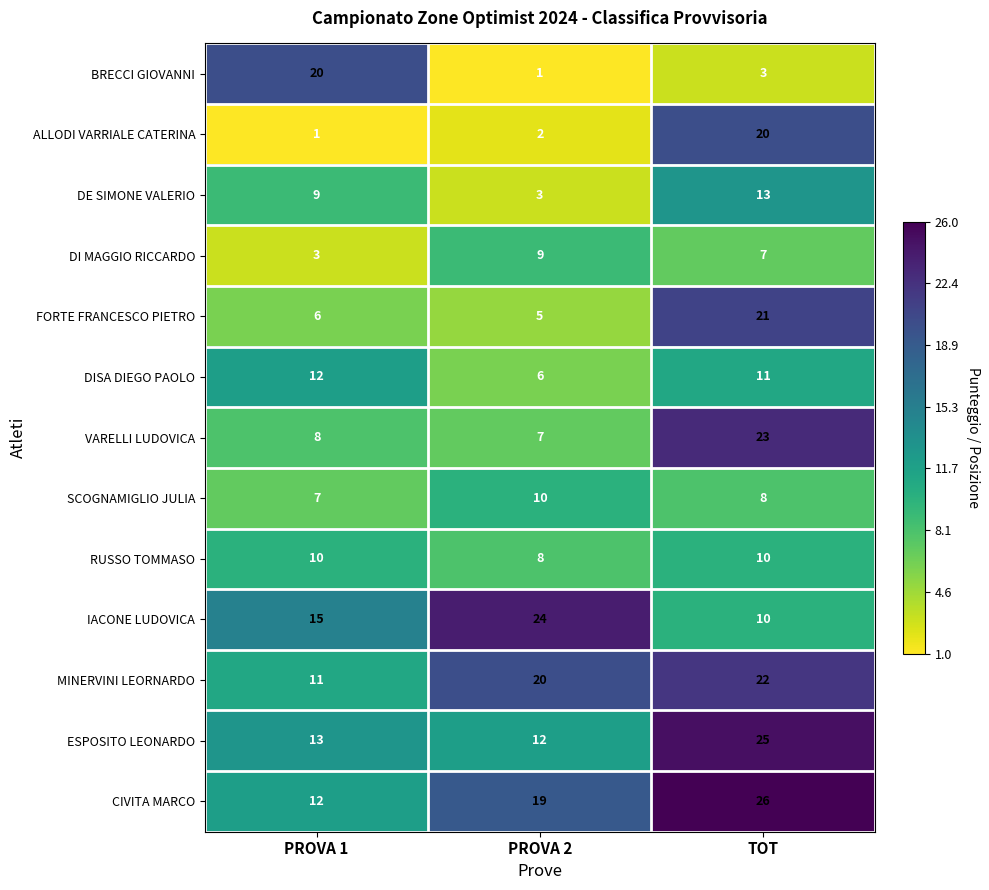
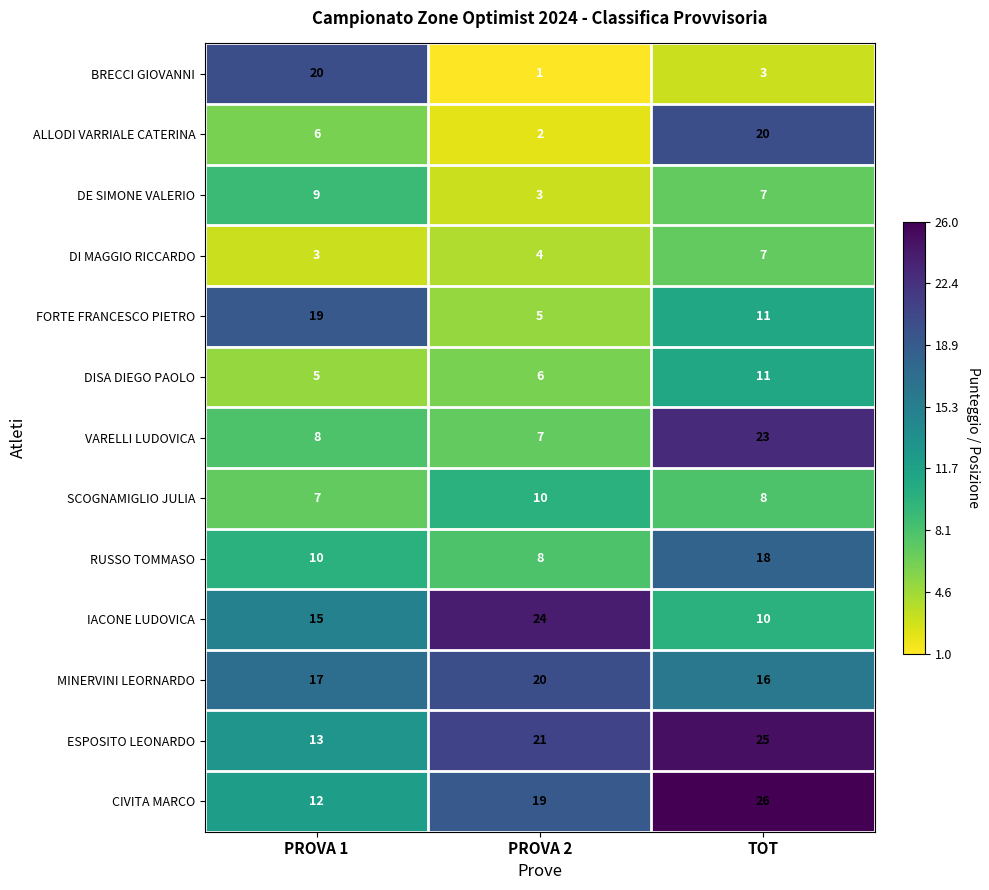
ALLODI VARRIALE CATERINA, PROVA 1: 1 -> 6
DE SIMONE VALERIO, TOT: 13 -> 7
DI MAGGIO RICCARDO, PROVA 2: 9 -> 4
FORTE FRANCESCO PIETRO, PROVA 1: 6 -> 19
FORTE FRANCESCO PIETRO, TOT: 21 -> 11
DISA DIEGO PAOLO, PROVA 1: 12 -> 5
RUSSO TOMMASO, TOT: 10 -> 18
MINERVINI LEORNARDO, PROVA 1: 11 -> 17
MINERVINI LEORNARDO, TOT: 22 -> 16
ESPOSITO LEONARDO, PROVA 2: 12 -> 21
